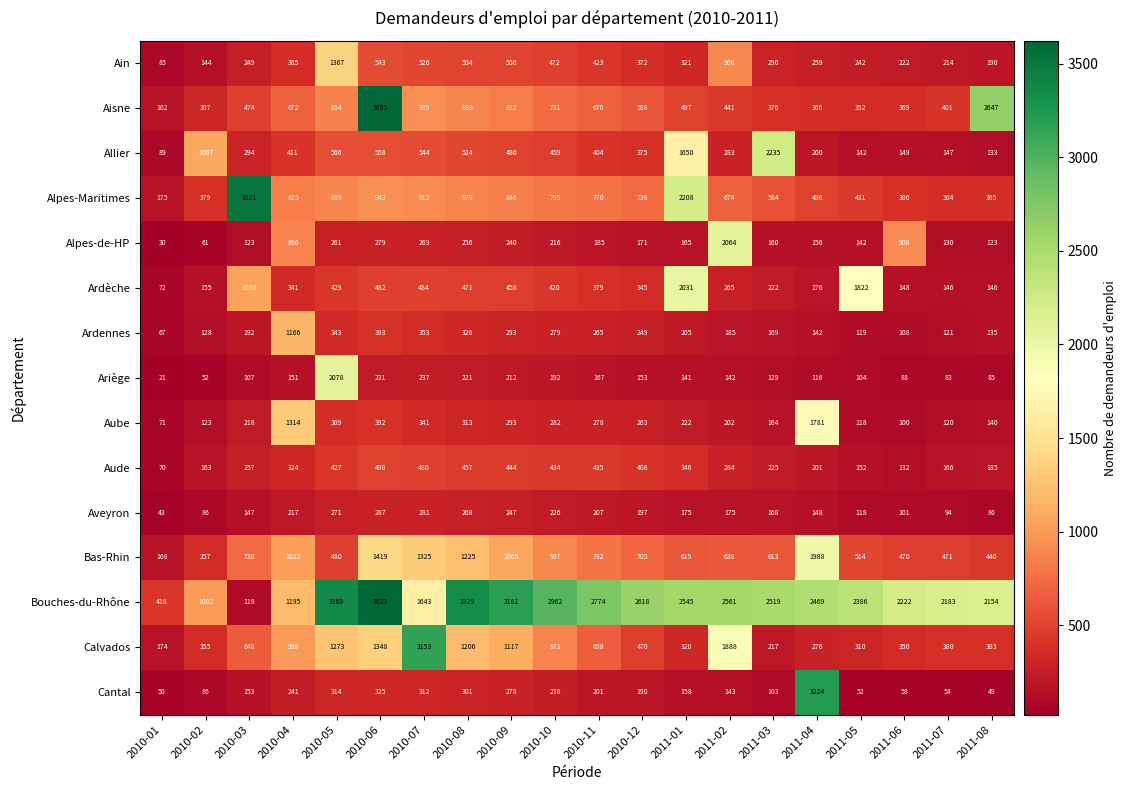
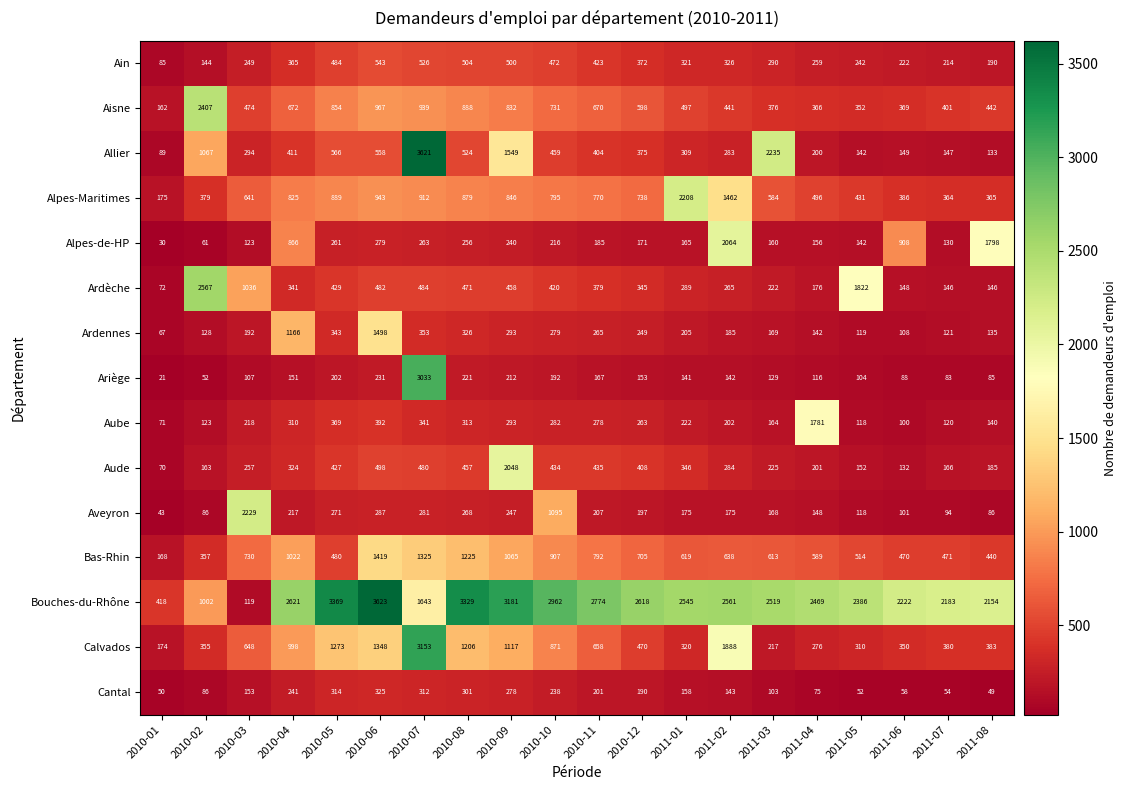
Ain, 2010-05: 1367 -> 484
Ain, 2011-02: 906 -> 326
Aisne, 2010-02: 307 -> 2407
Aisne, 2010-06: 3605 -> 967
Aisne, 2011-08: 2647 -> 442
Allier, 2010-07: 544 -> 3621
Allier, 2010-09: 486 -> 1549
Allier, 2011-01: 1650 -> 309
Alpes-Maritimes, 2010-03: 3521 -> 641
Alpes-Maritimes, 2011-02: 674 -> 1462
Alpes-de-HP, 2011-08: 123 -> 1798
Ardèche, 2010-02: 155 -> 2567
Ardèche, 2011-01: 2031 -> 289
Ardennes, 2010-06: 393 -> 1498
Ariège, 2010-05: 2078 -> 202
Ariège, 2010-07: 237 -> 3033
Aube, 2010-04: 1314 -> 310
Aude, 2010-09: 444 -> 2048
Aveyron, 2010-03: 147 -> 2229
Aveyron, 2010-10: 226 -> 1095
Bas-Rhin, 2011-04: 1988 -> 589
Bouches-du-Rhône, 2010-04: 1195 -> 2621
Cantal, 2011-04: 3224 -> 75
